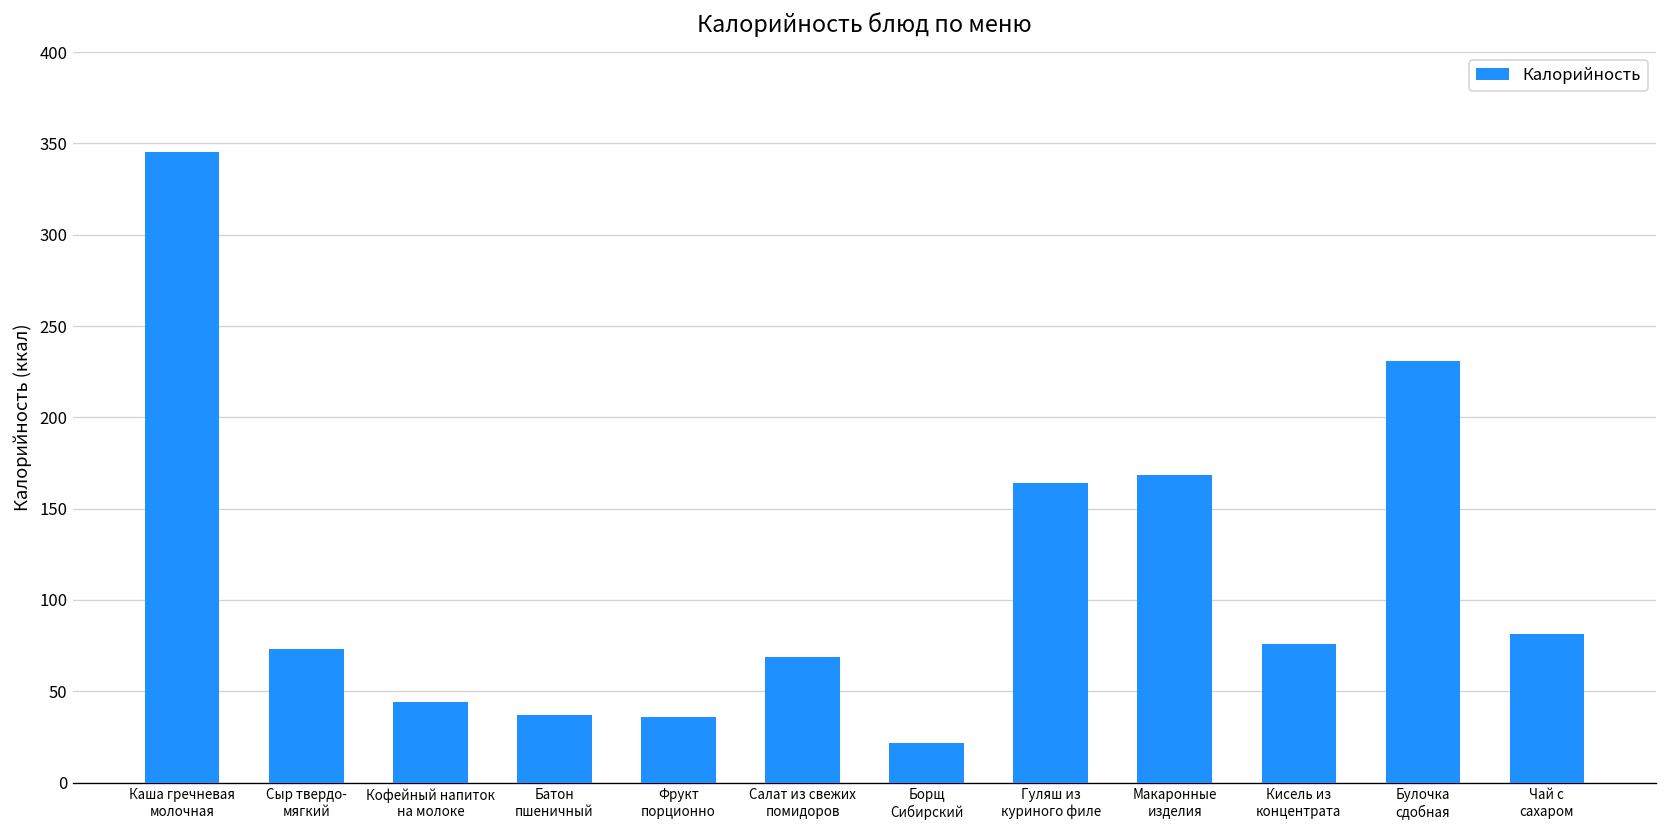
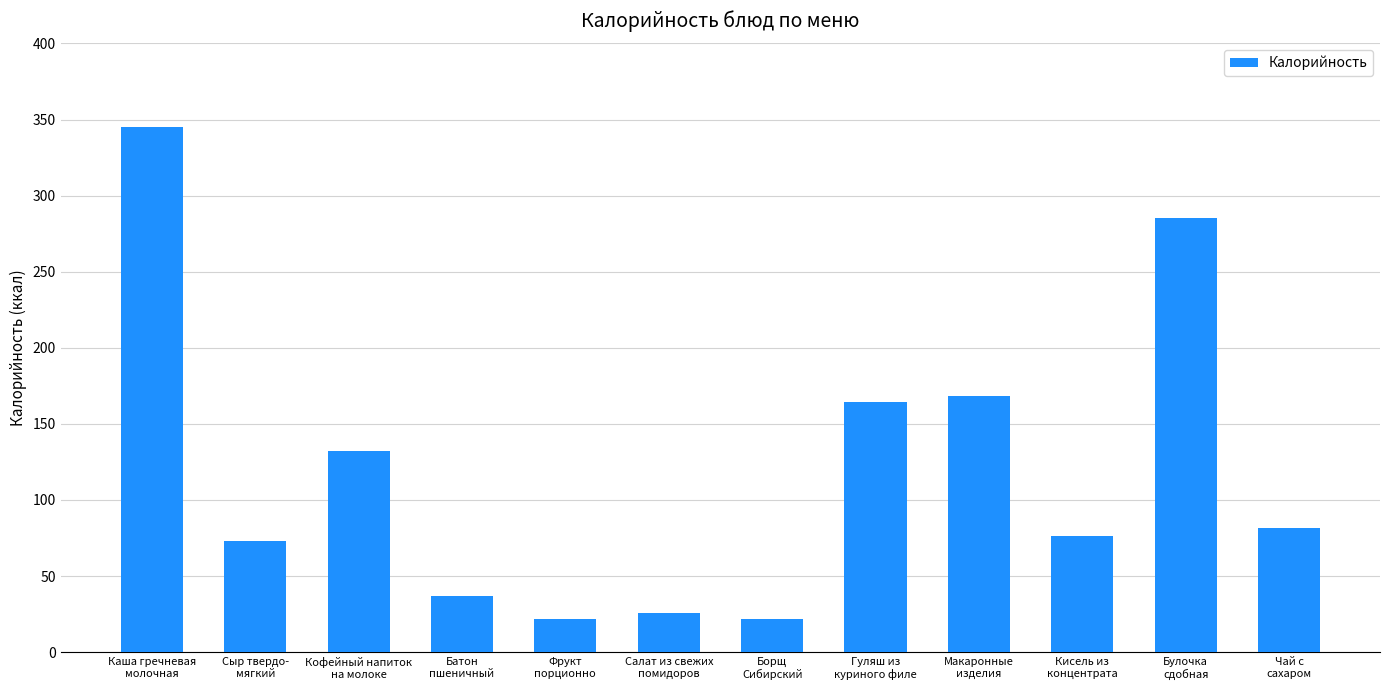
Кофейный напиток на молоке: 44 -> 132
Фрукт порционно: 36 -> 22
Салат из свежих помидоров: 69 -> 26
Булочка сдобная: 231 -> 286
